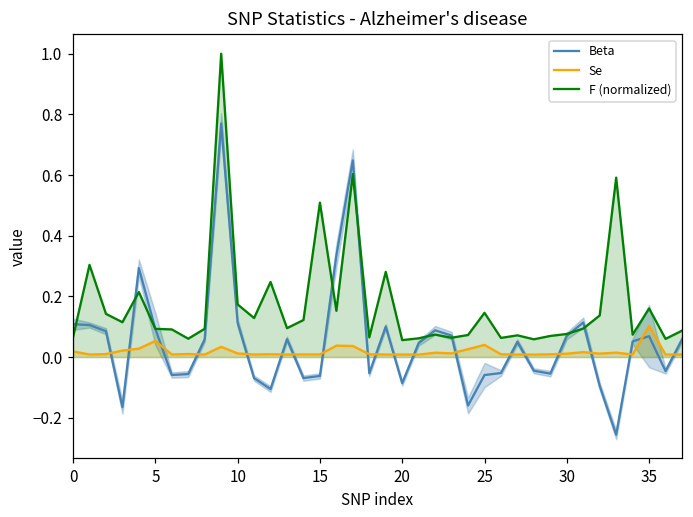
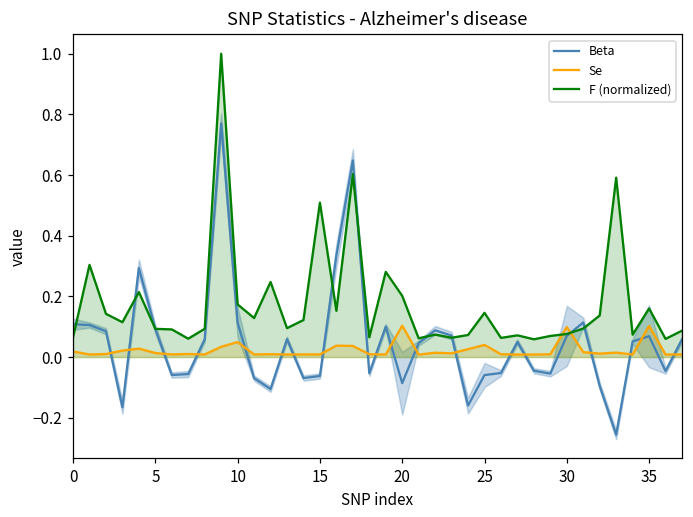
Se, 5: 0.05 -> 0.01
Se, 10: 0.01 -> 0.05
Se, 20: 0.01 -> 0.10
F (normalized), 20: 0.06 -> 0.20
Se, 30: 0.01 -> 0.10
